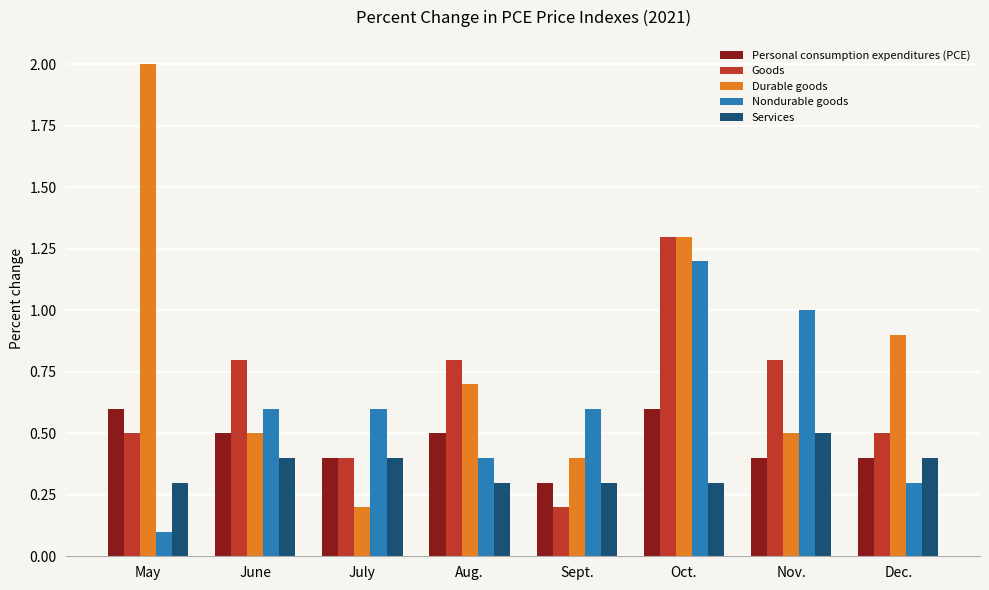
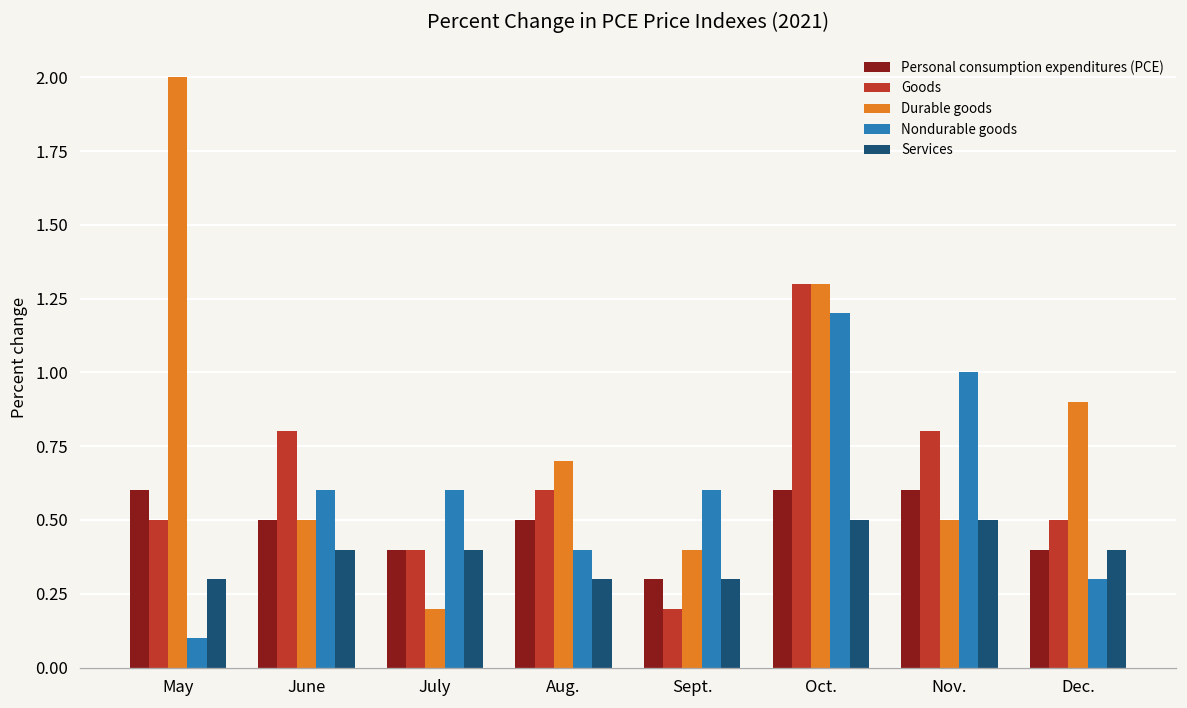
Goods, Aug.: 0.8 -> 0.6
Services, Oct.: 0.3 -> 0.5
Personal consumption expenditures (PCE), Nov.: 0.4 -> 0.6
